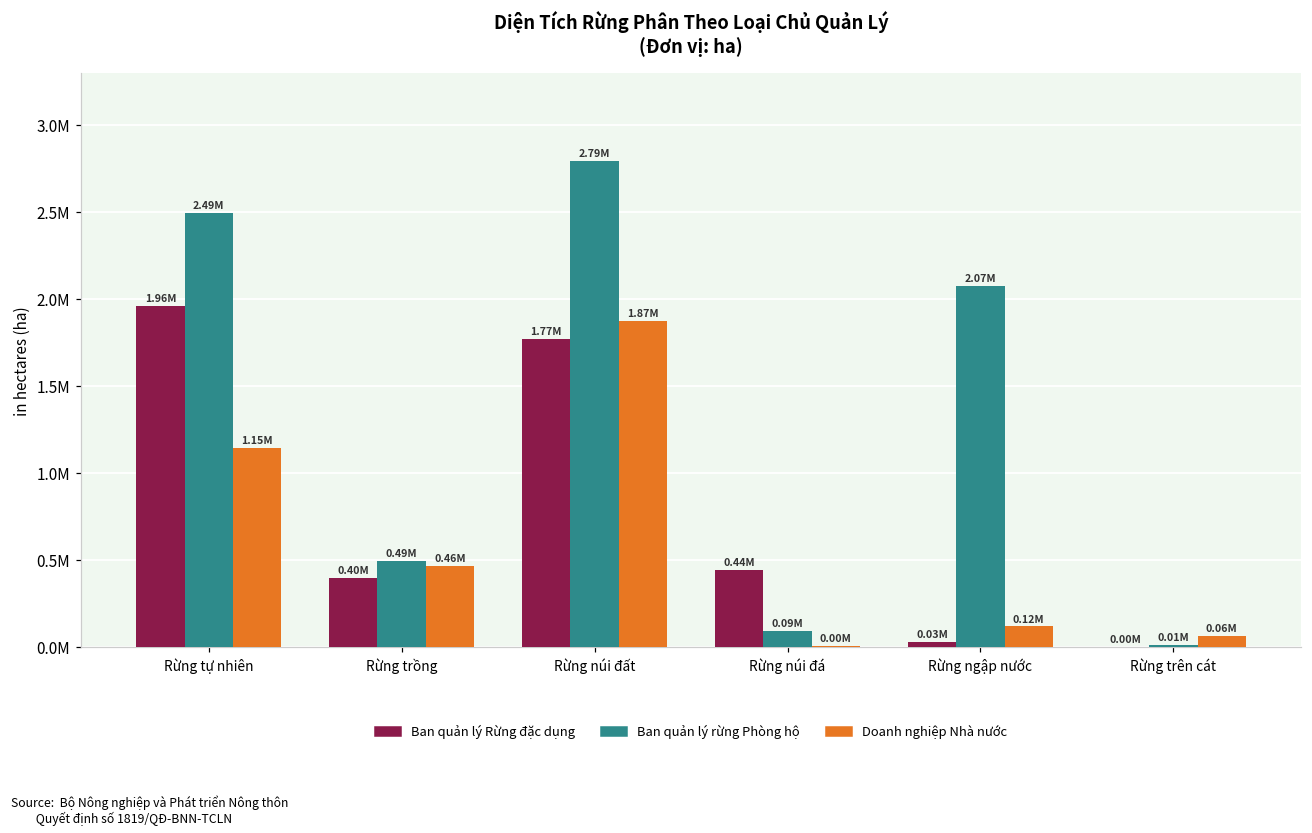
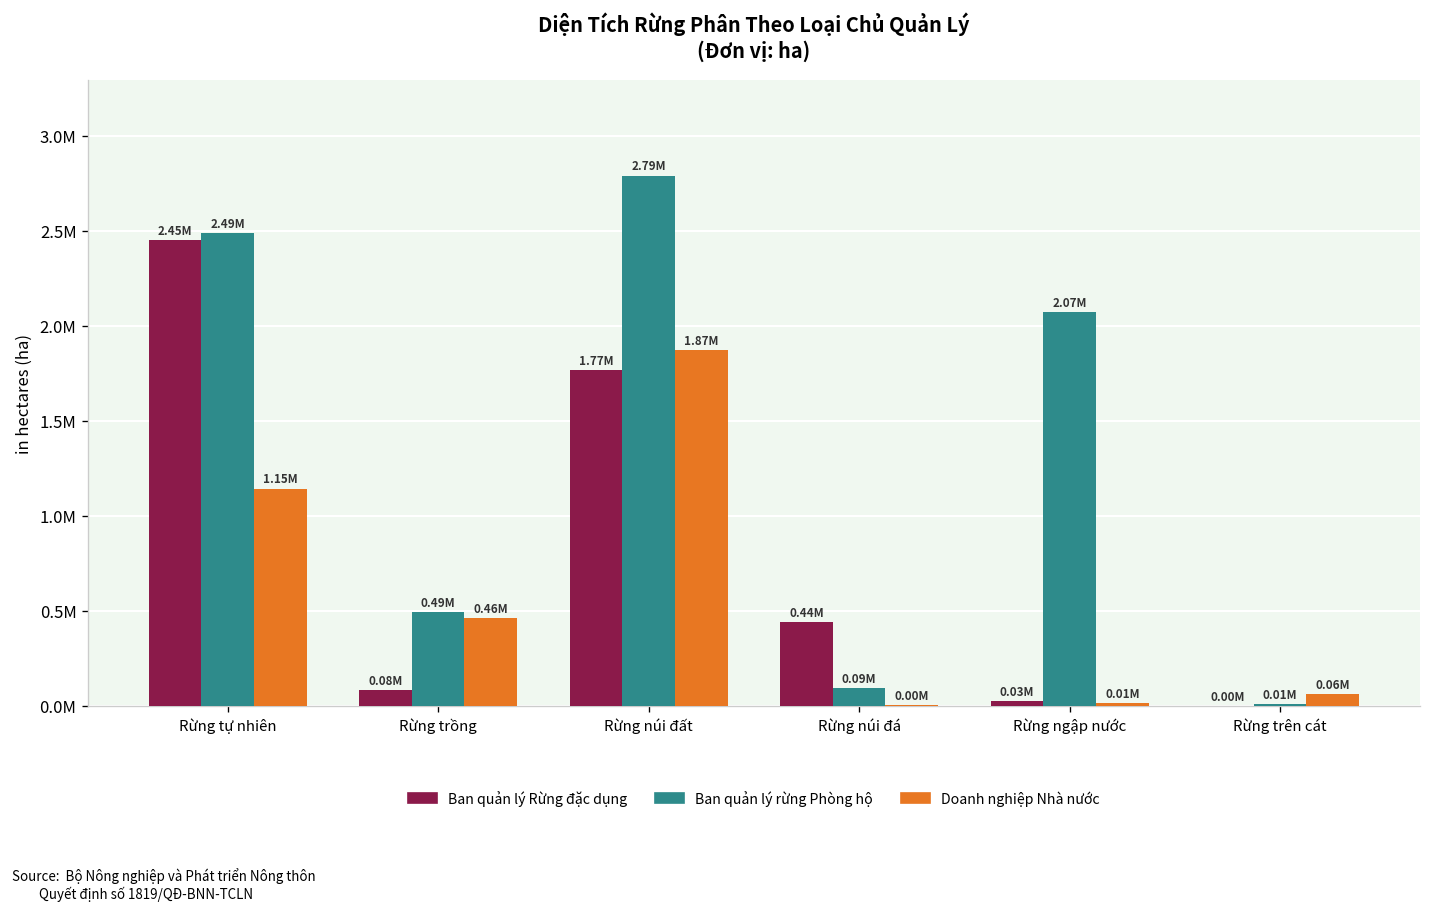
Ban quản lý Rừng đặc dụng, Rừng tự nhiên: 1.96M -> 2.45M
Ban quản lý Rừng đặc dụng, Rừng trồng: 0.40M -> 0.08M
Doanh nghiệp Nhà nước, Rừng ngập nước: 0.12M -> 0.01M
